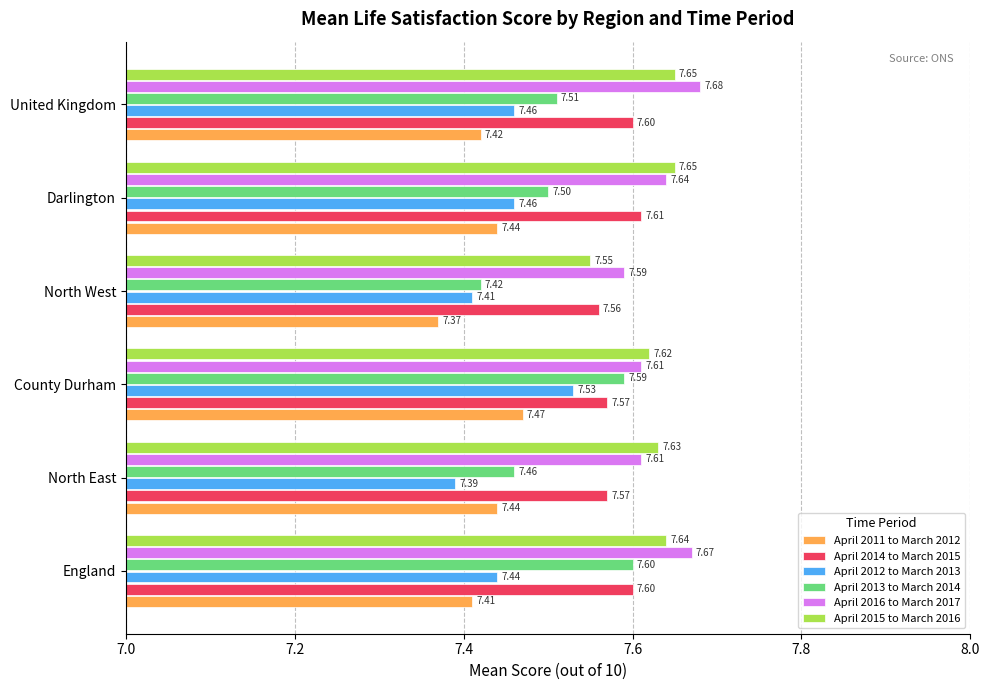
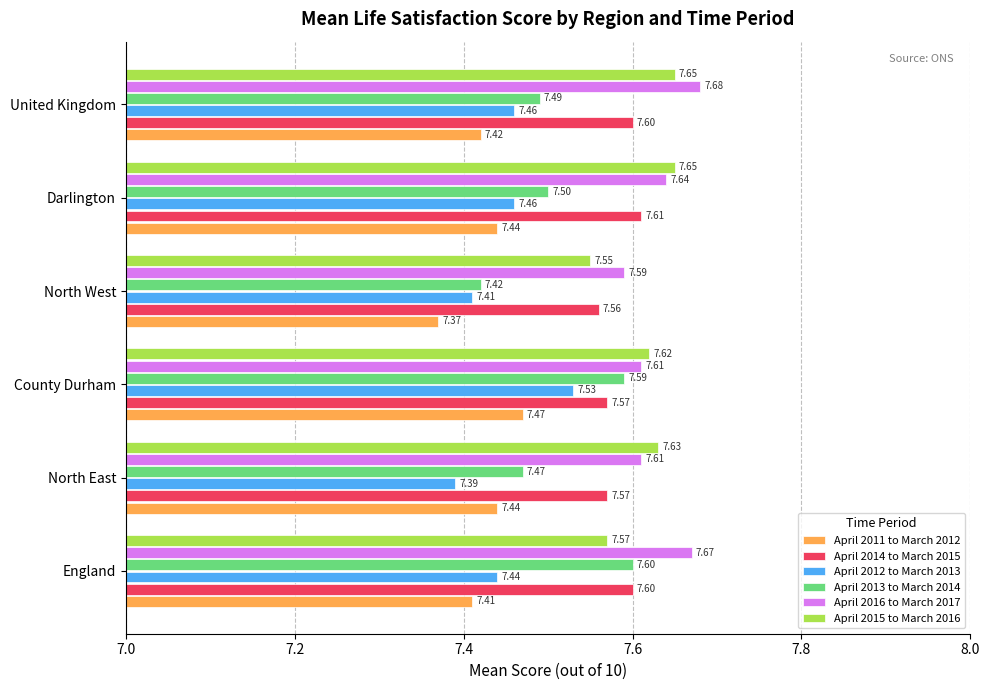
April 2013 to March 2014, United Kingdom: 7.51 -> 7.49
April 2013 to March 2014, North East: 7.46 -> 7.47
April 2015 to March 2016, England: 7.64 -> 7.57
